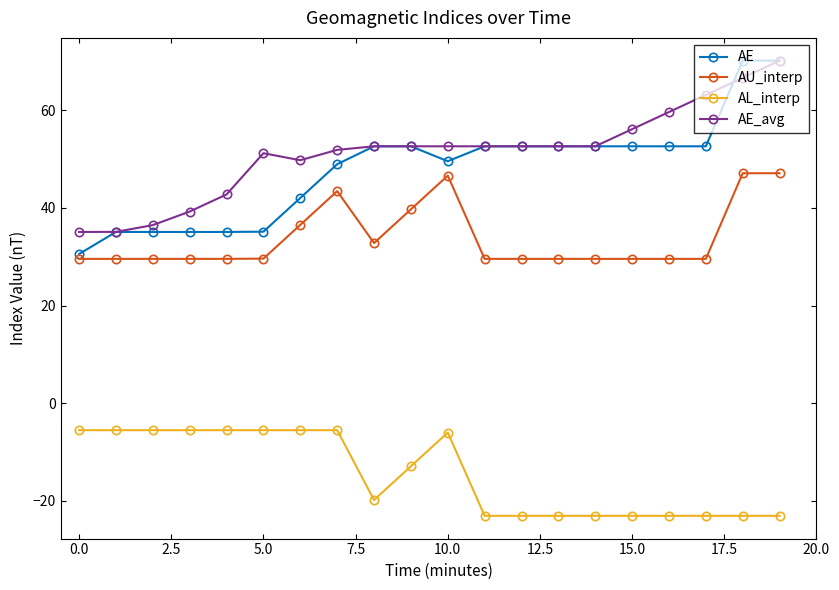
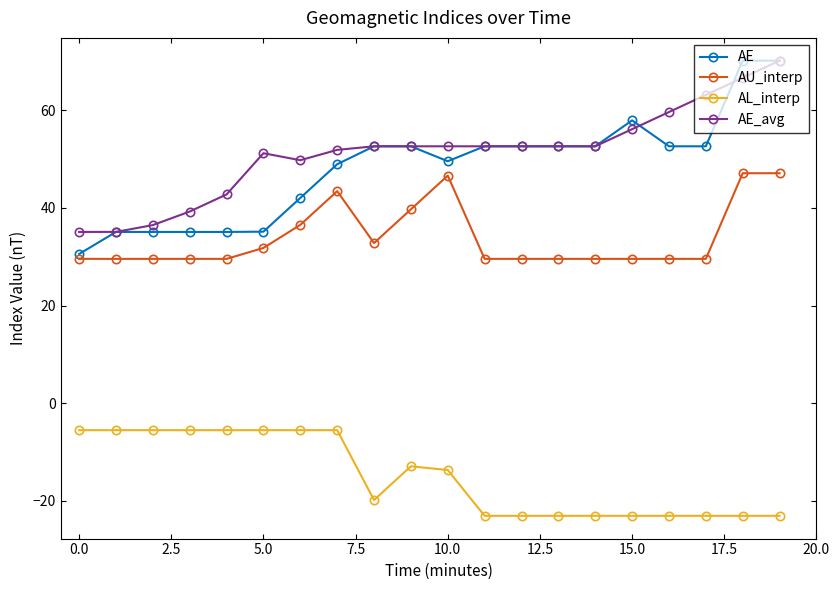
AU_interp, 5.0: 30 -> 32
AL_interp, 10.0: -6 -> -14
AE, 15.0: 53 -> 58
